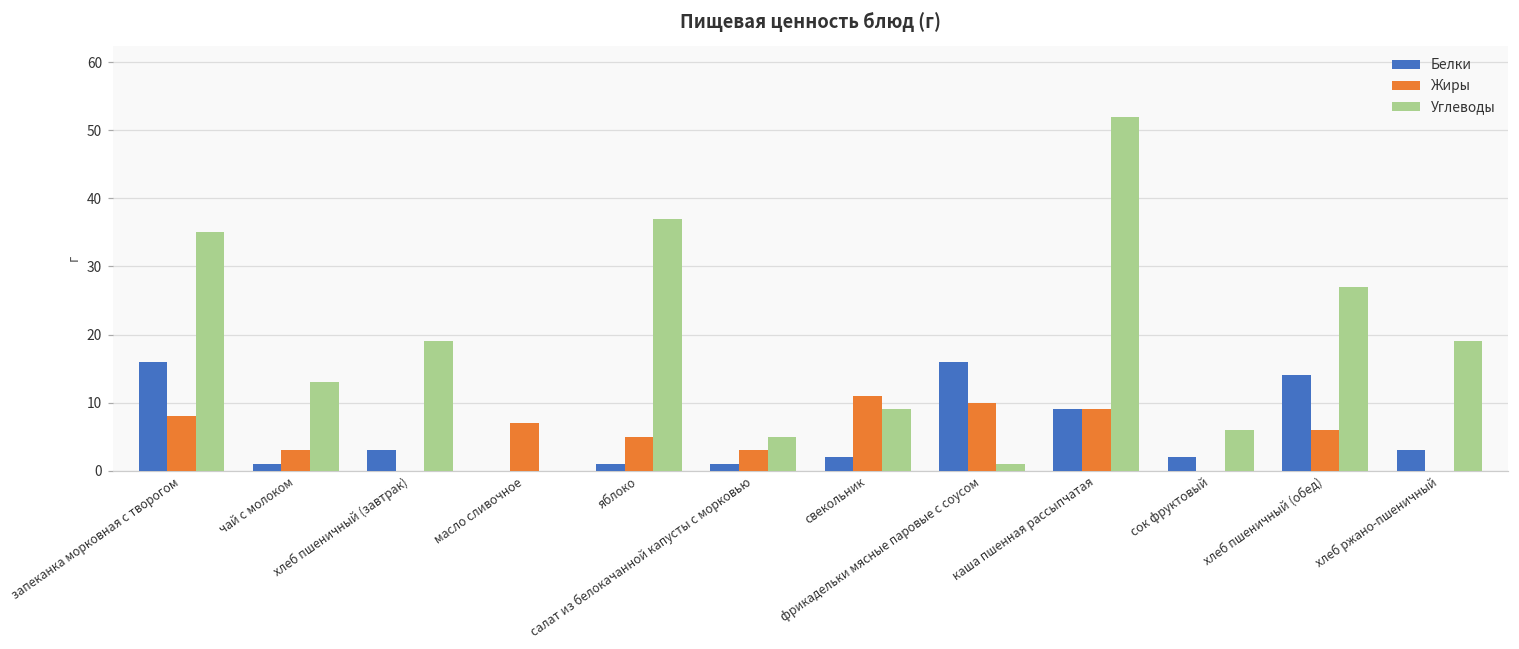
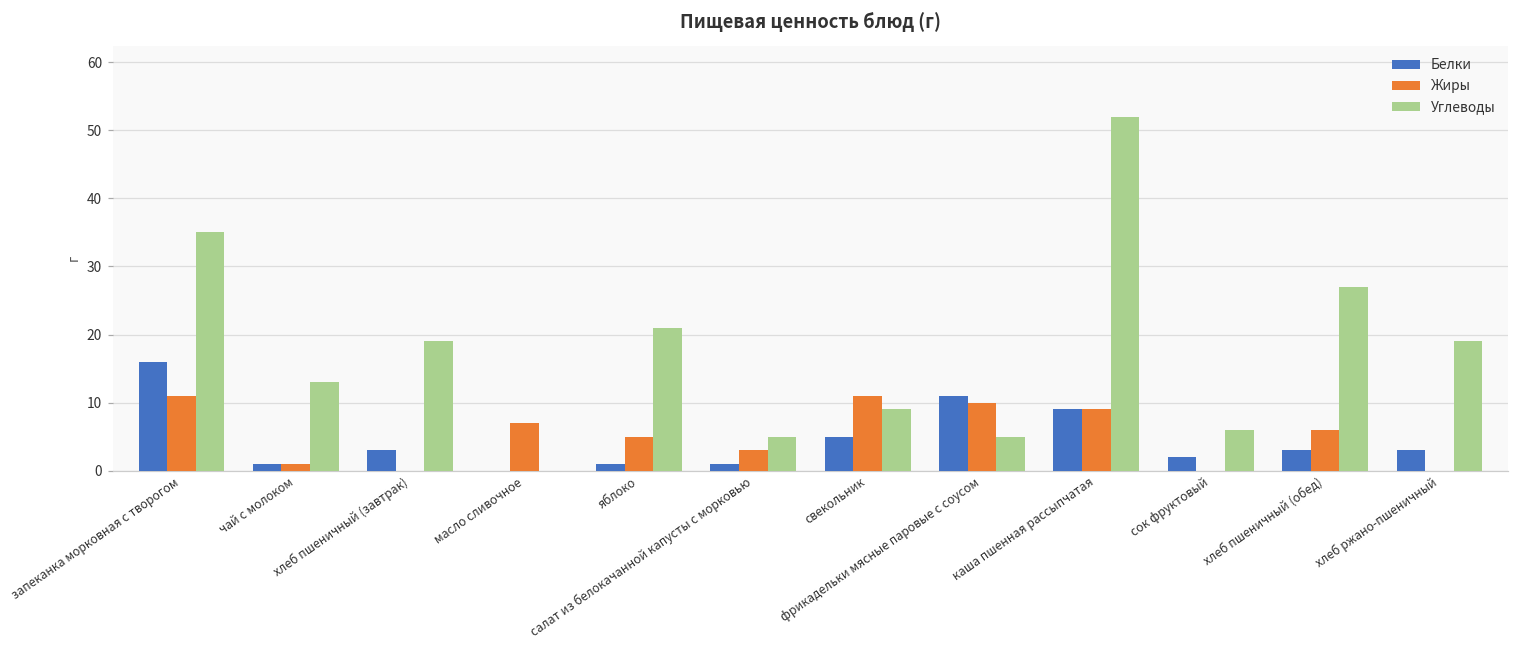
Жиры, запеканка морковная с творогом: 8 -> 11
Жиры, чай с молоком: 3 -> 1
Углеводы, яблоко: 37 -> 21
Белки, свекольник: 2 -> 5
Белки, фрикадельки мясные паровые с соусом: 16 -> 11
Углеводы, фрикадельки мясные паровые с соусом: 1 -> 5
Белки, хлеб пшеничный (обед): 14 -> 3
